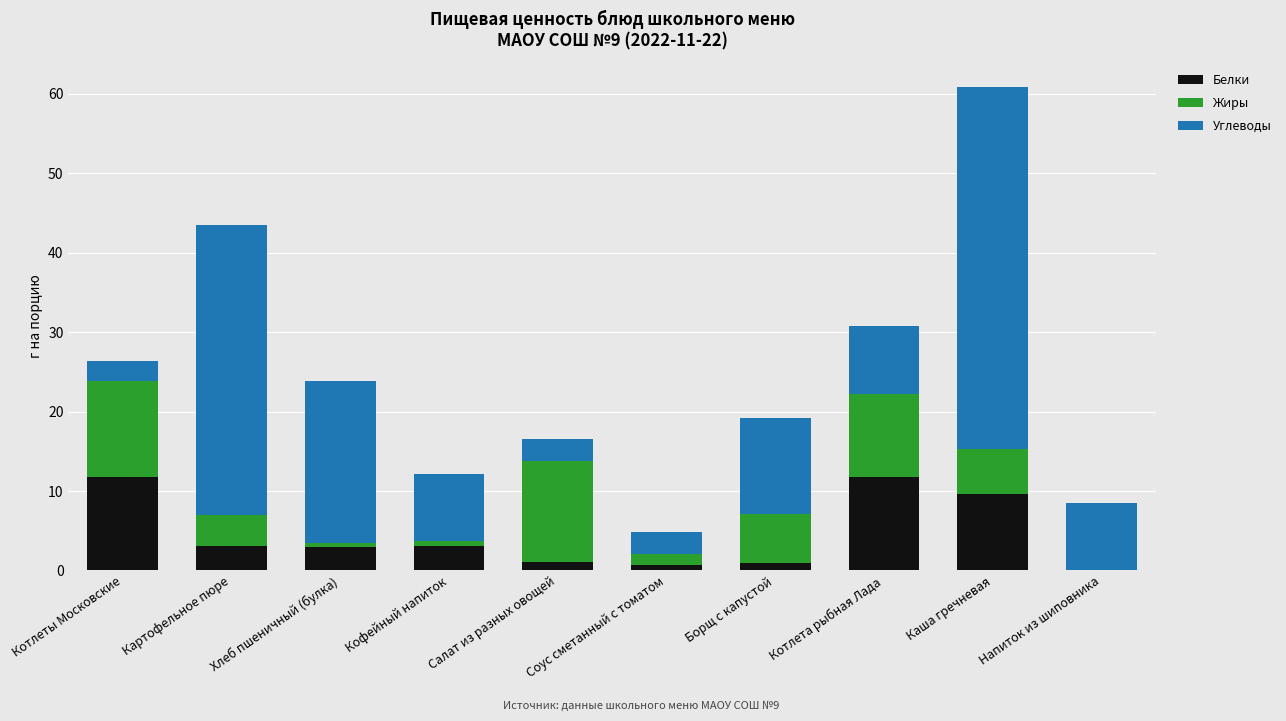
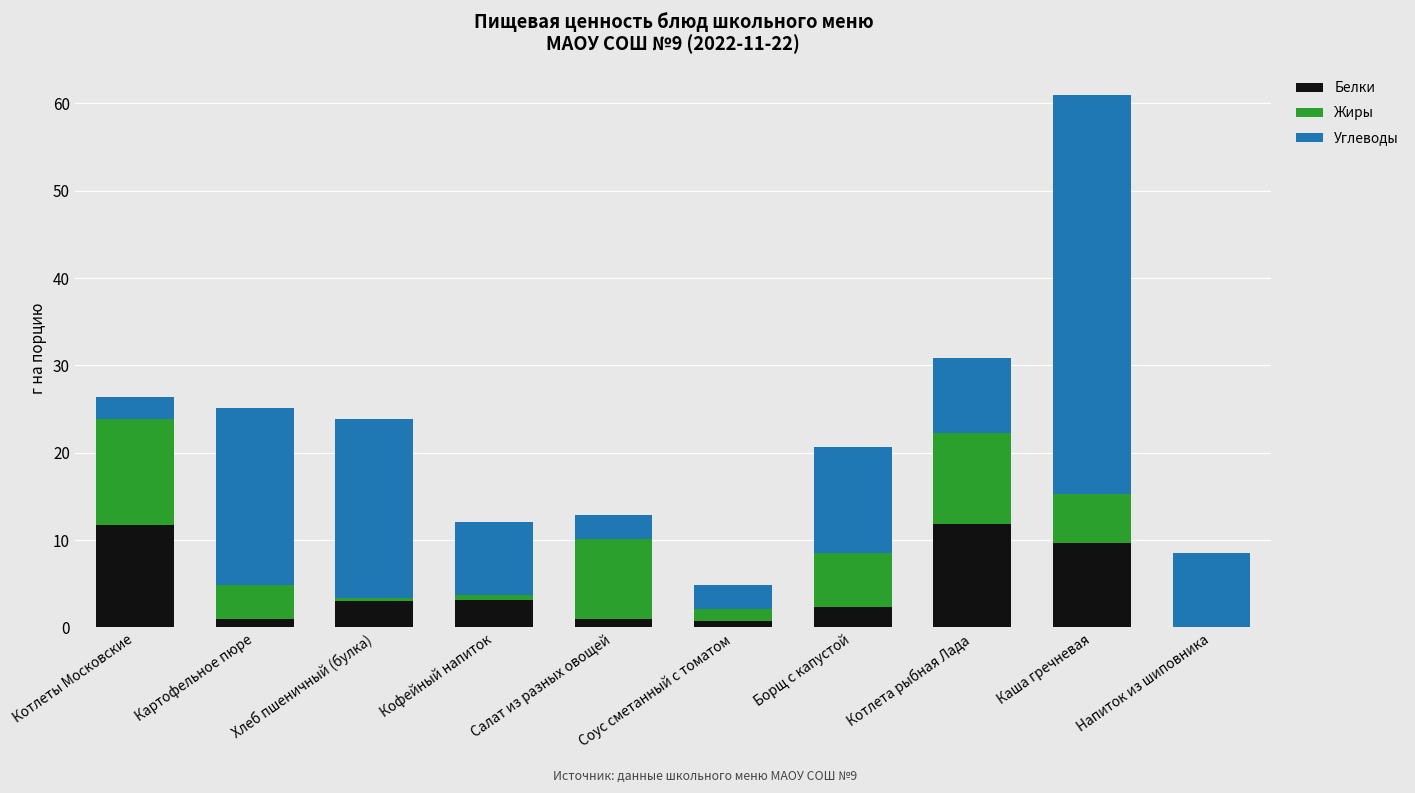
Белки, Картофельное пюре: 3 -> 1
Углеводы, Картофельное пюре: 37 -> 20
Жиры, Салат из разных овощей: 13 -> 9
Белки, Борщ с капустой: 1 -> 2
